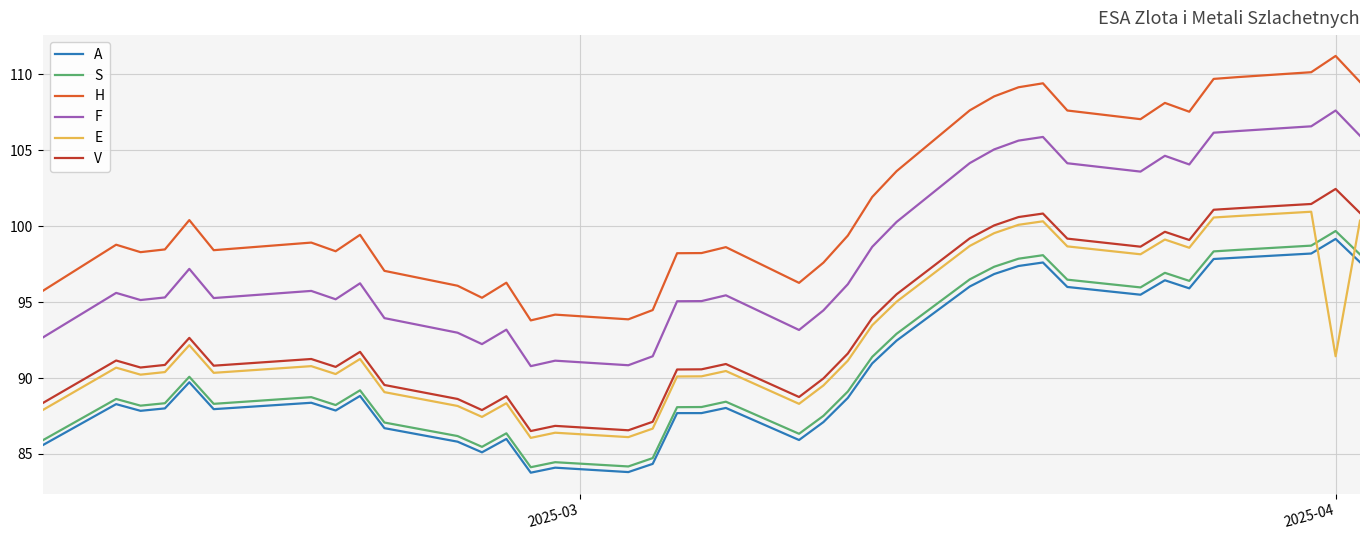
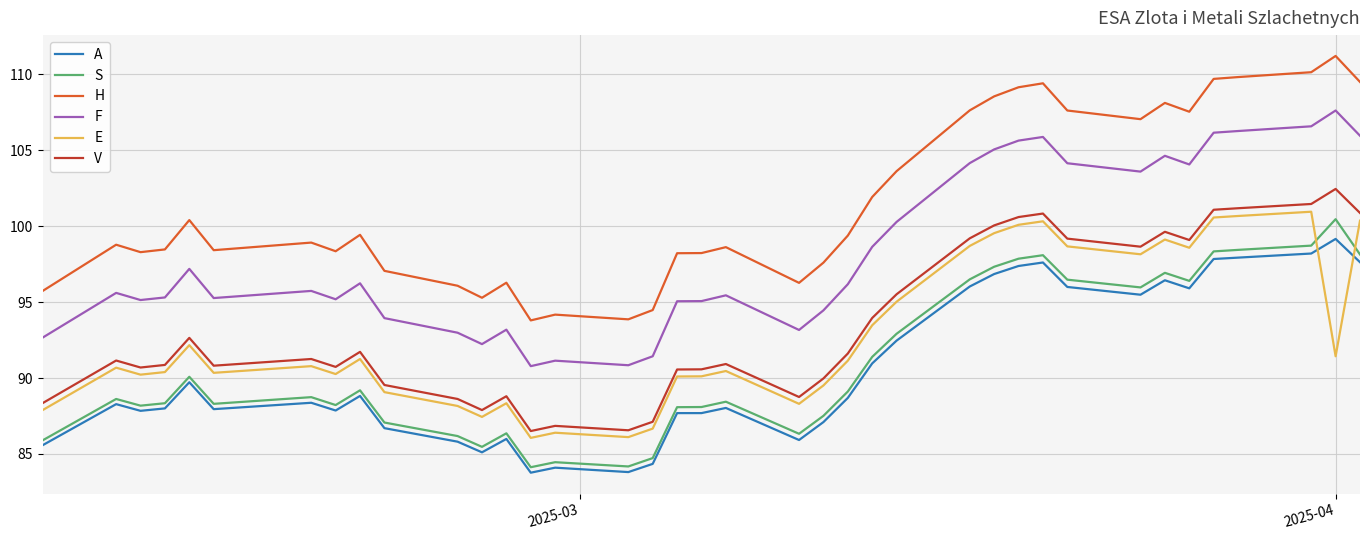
S, 2025-04: 99.7 -> 100.5
